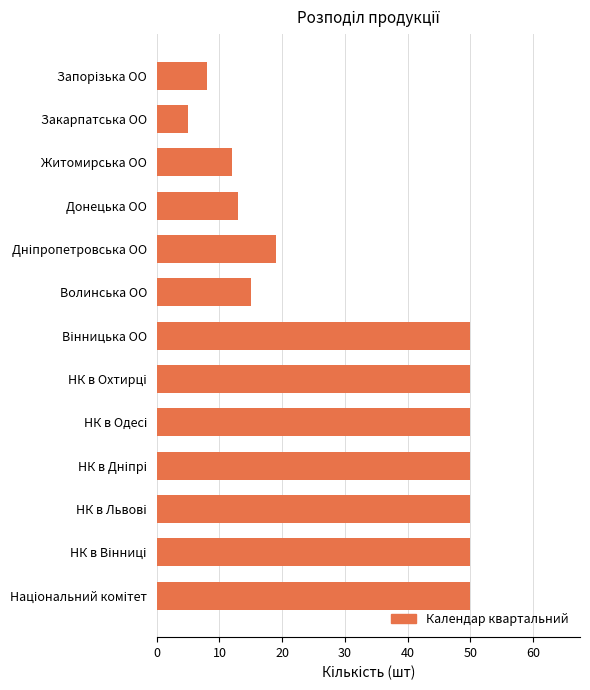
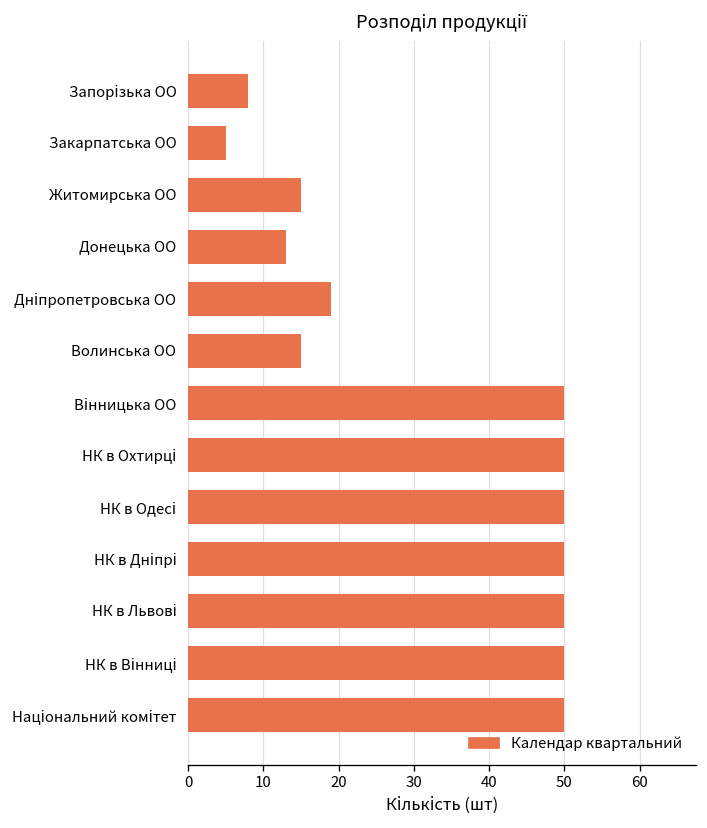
Житомирська ОО: 12 -> 15
